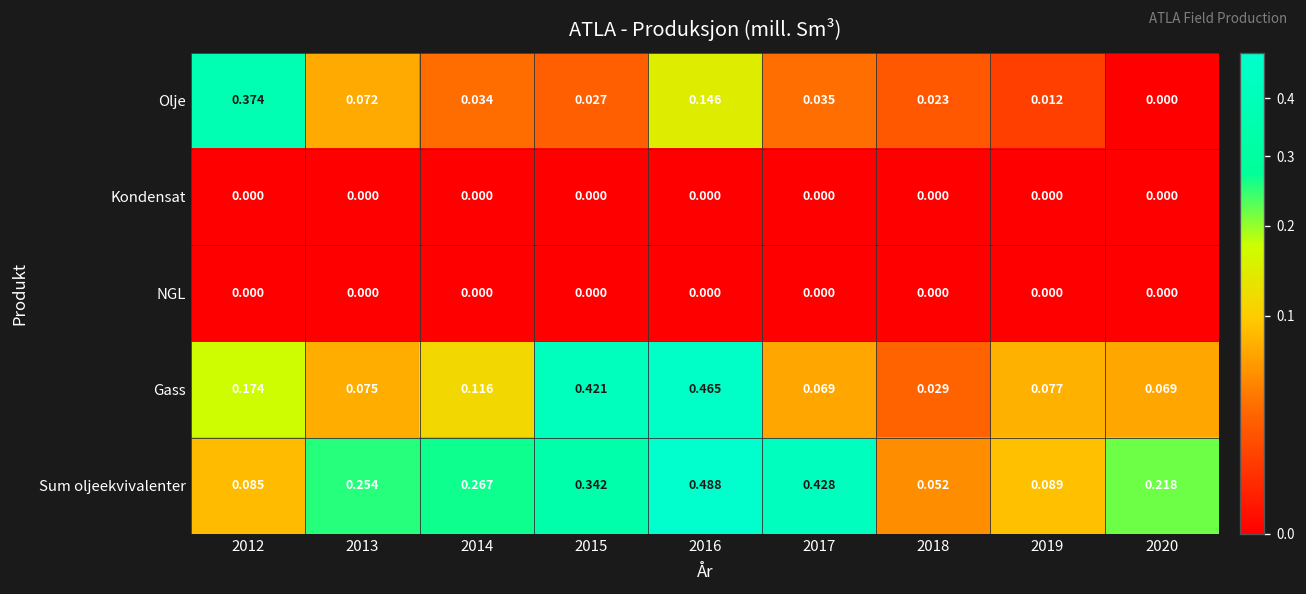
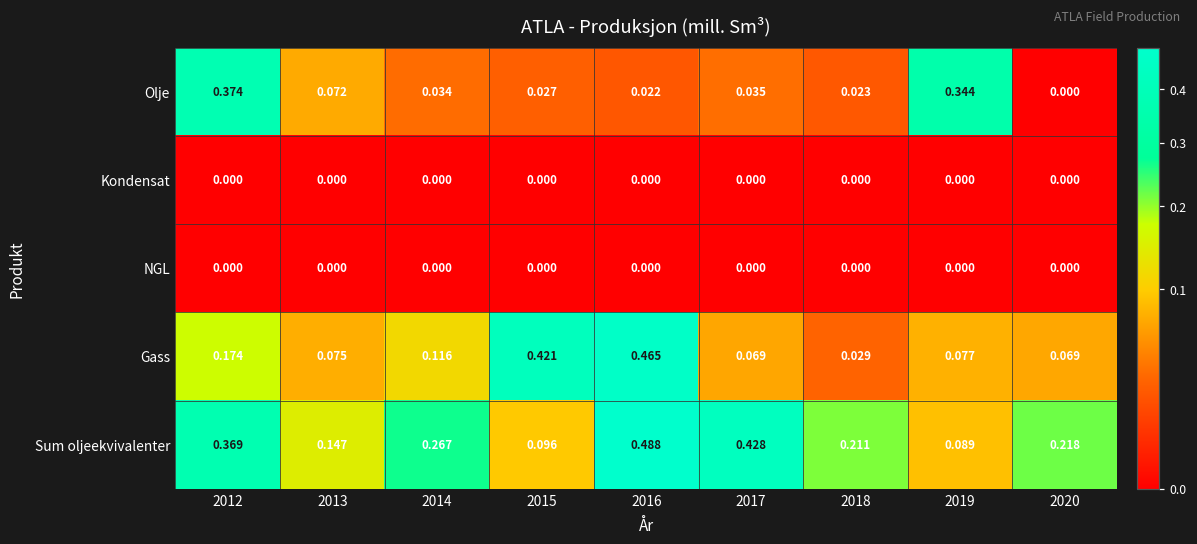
Olje, 2016: 0.146 -> 0.022
Olje, 2019: 0.012 -> 0.344
Sum oljeekvivalenter, 2012: 0.085 -> 0.369
Sum oljeekvivalenter, 2013: 0.254 -> 0.147
Sum oljeekvivalenter, 2015: 0.342 -> 0.096
Sum oljeekvivalenter, 2018: 0.052 -> 0.211
